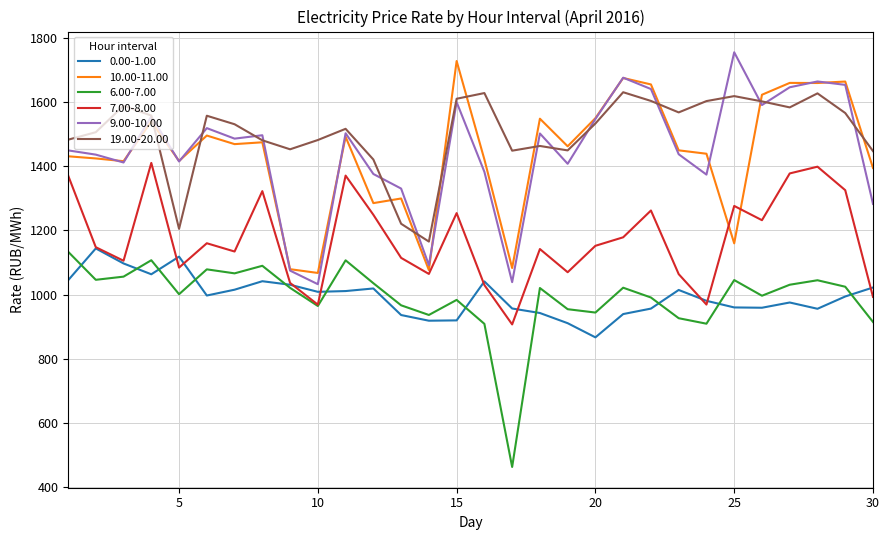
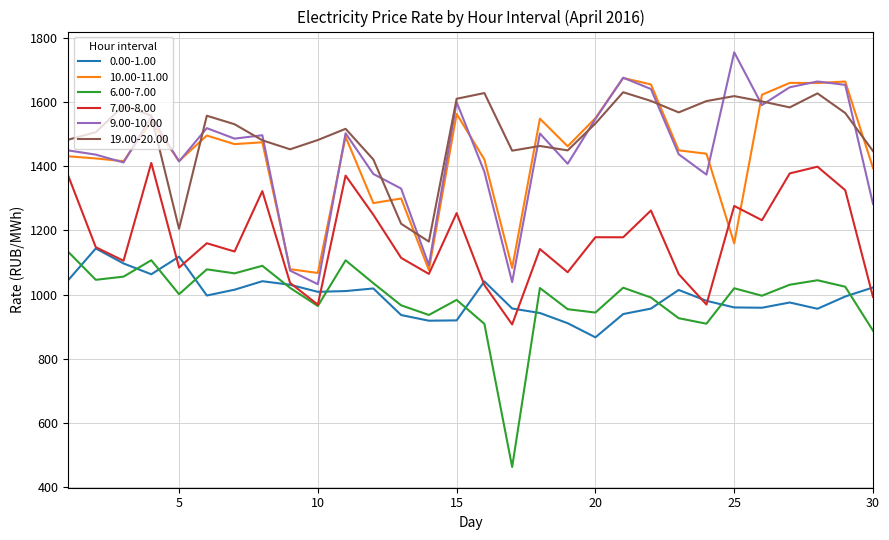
10.00-11.00, 15: 1730 -> 1560
7.00-8.00, 20: 1150 -> 1180
6.00-7.00, 25: 1050 -> 1020
6.00-7.00, 30: 910 -> 890
